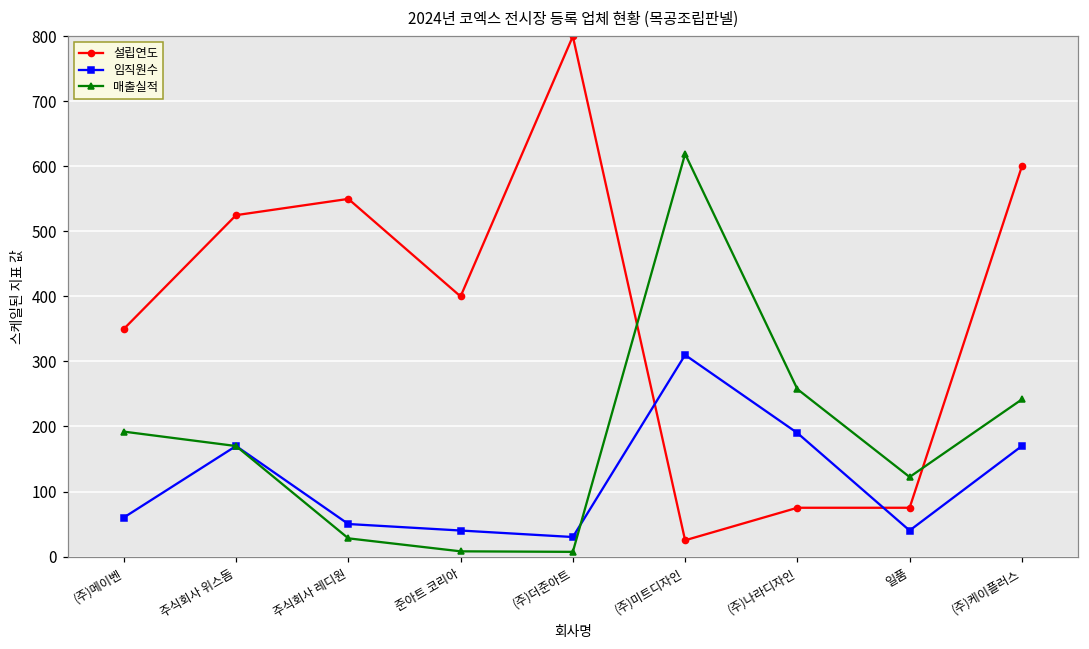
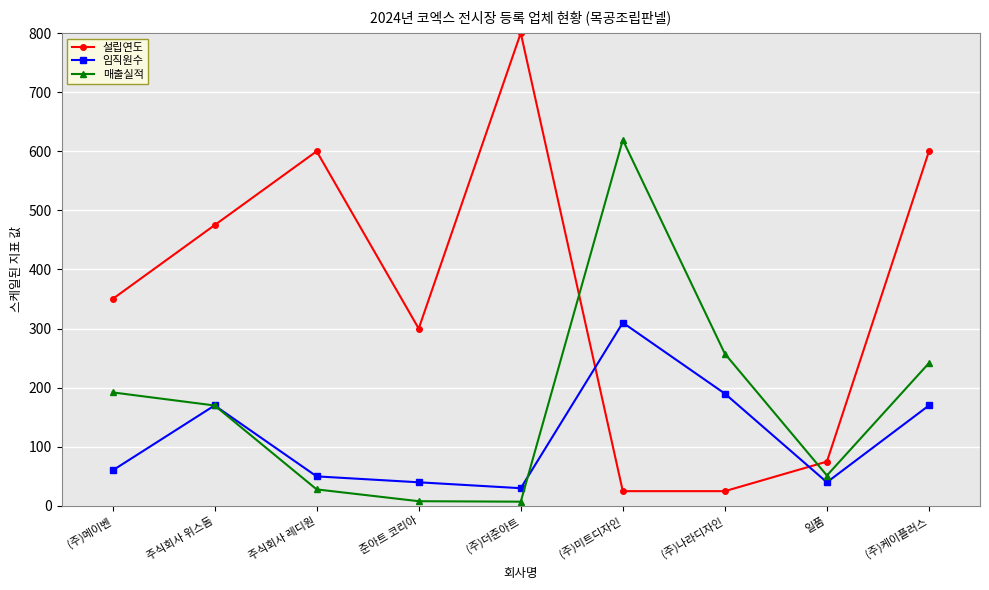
설립연도, 주식회사 위스돔: 530 -> 480
설립연도, 주식회사 레디원: 550 -> 600
설립연도, 준아트 코리아: 400 -> 300
설립연도, (주)나라디자인: 80 -> 30
매출실적, 일품: 120 -> 50
